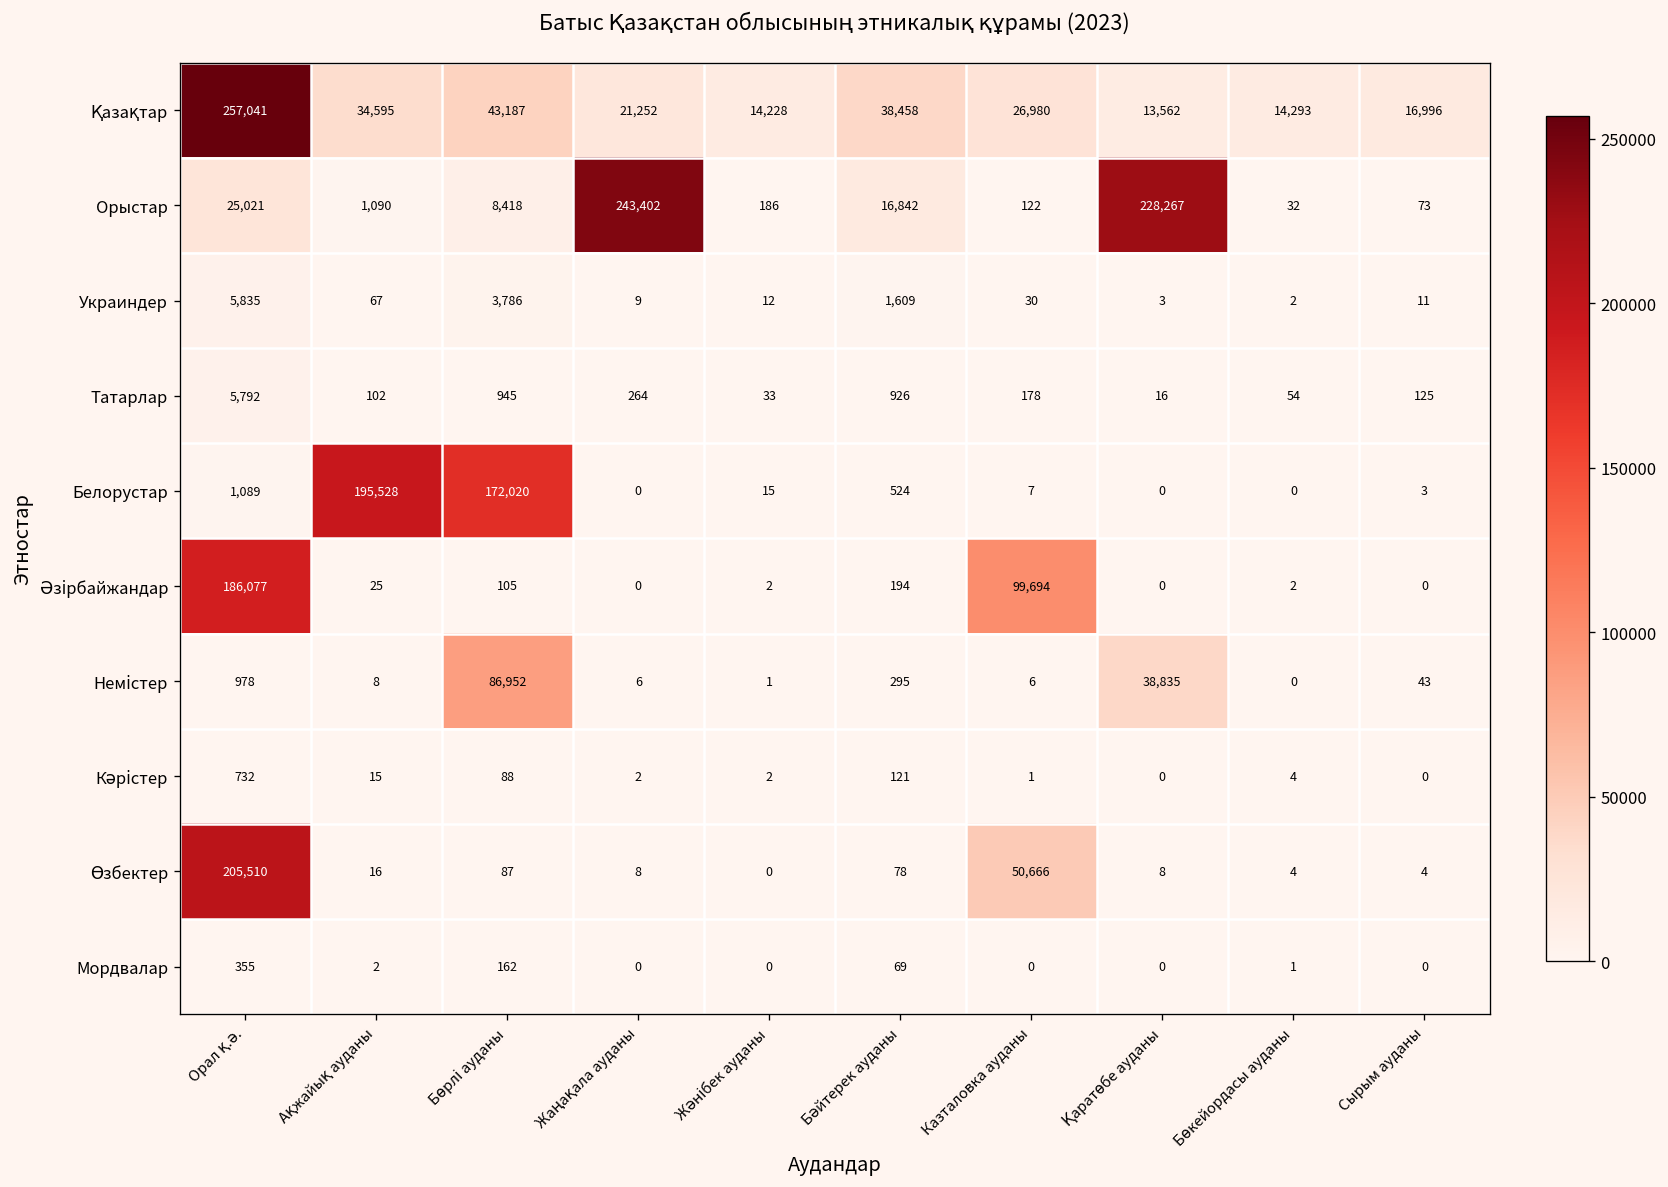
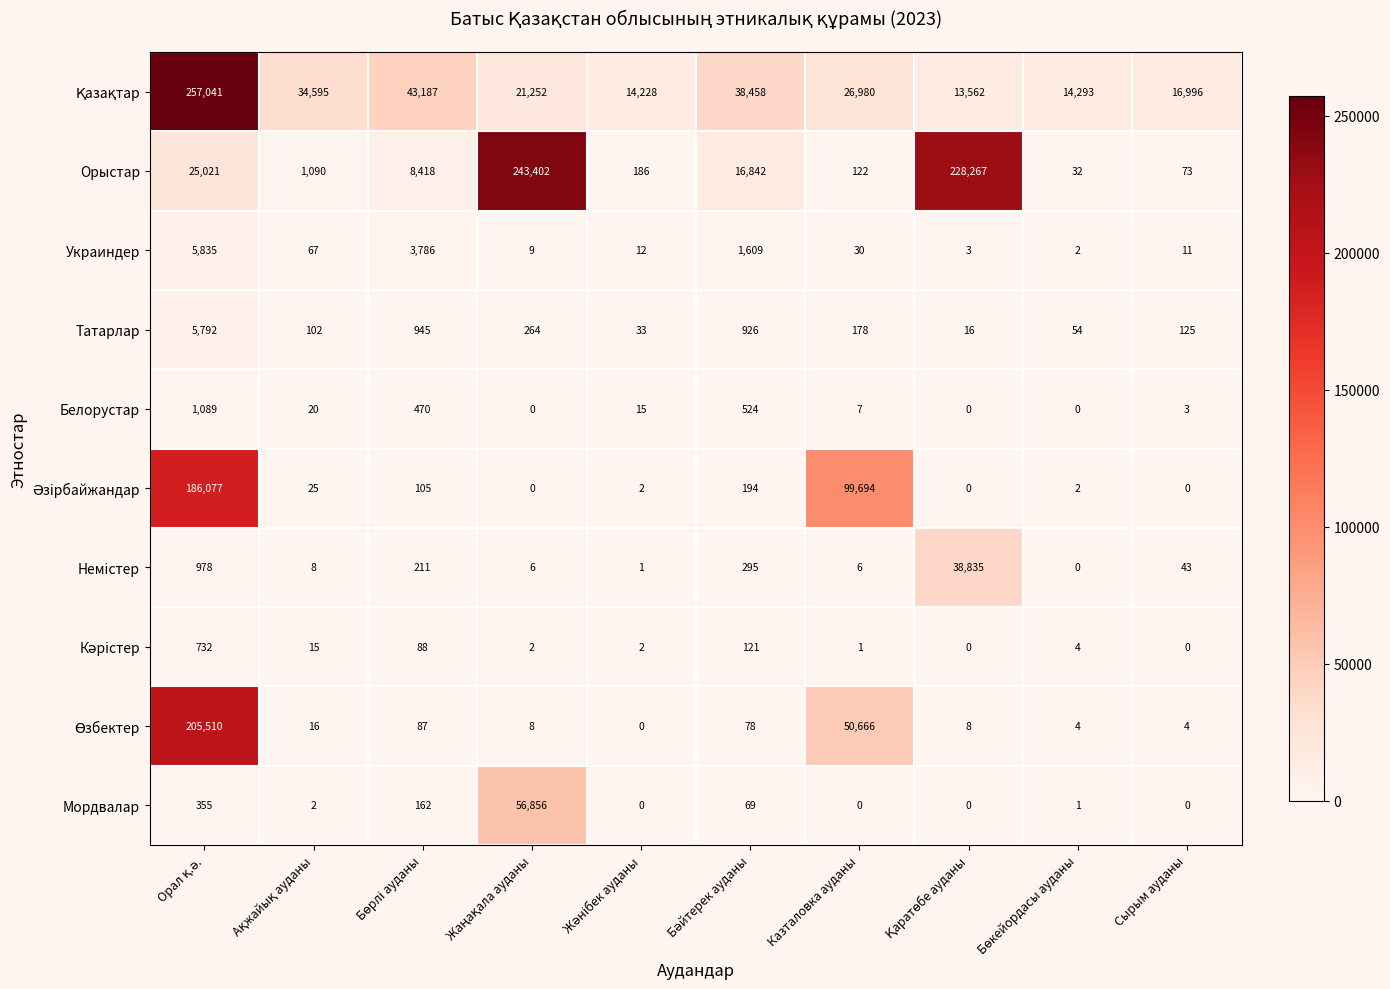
Белорустар, Ақжайық ауданы: 195,528 -> 20
Белорустар, Бөрлі ауданы: 172,020 -> 470
Немістер, Бөрлі ауданы: 86,952 -> 211
Мордвалар, Жаңақала ауданы: 0 -> 56,856
